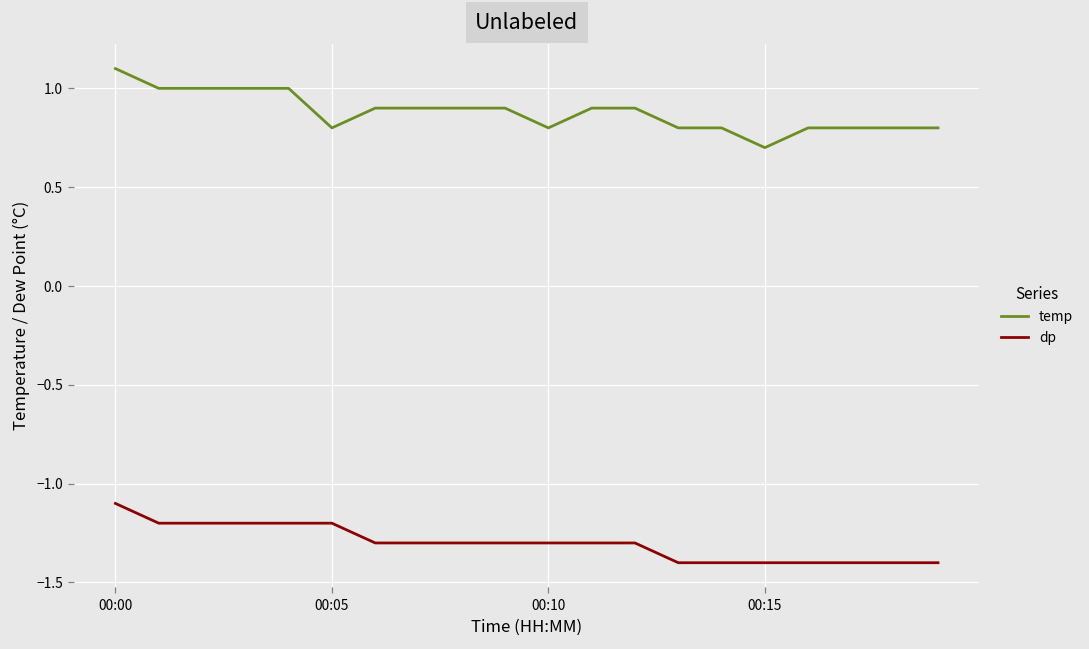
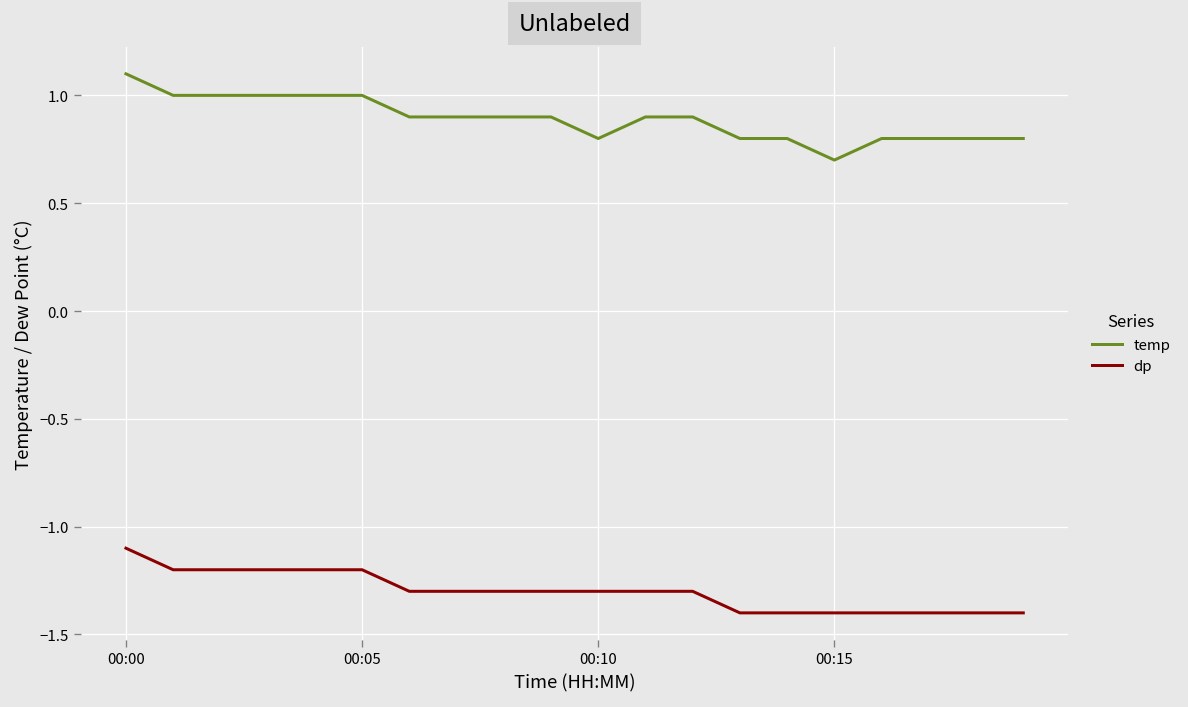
temp, 00:05: 0.8 -> 1.0
